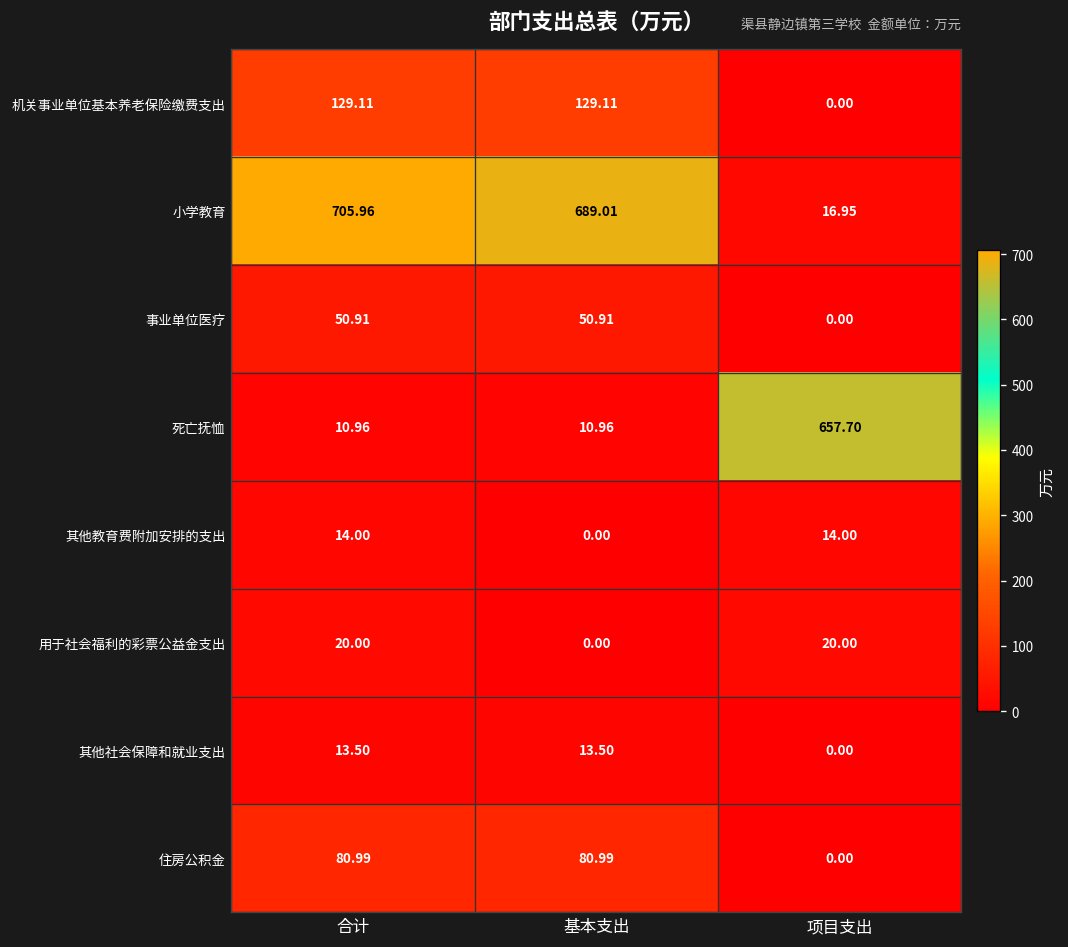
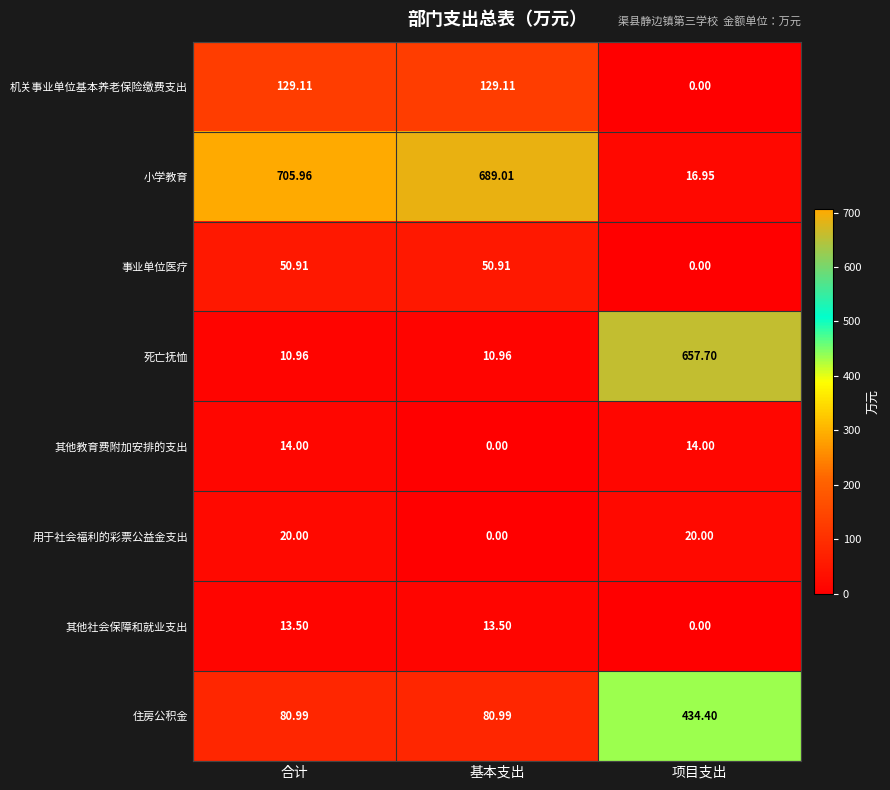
住房公积金, 项目支出: 0.00 -> 434.40
